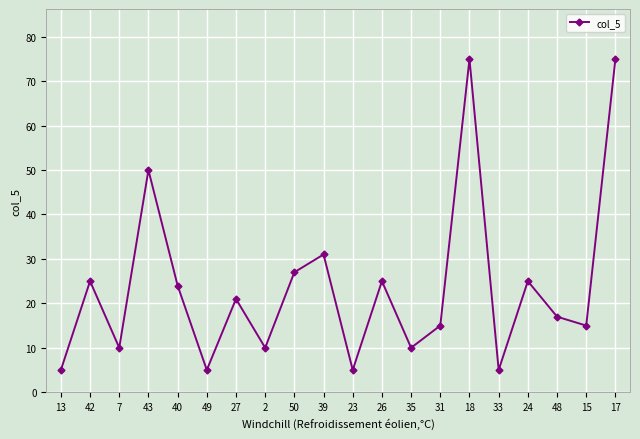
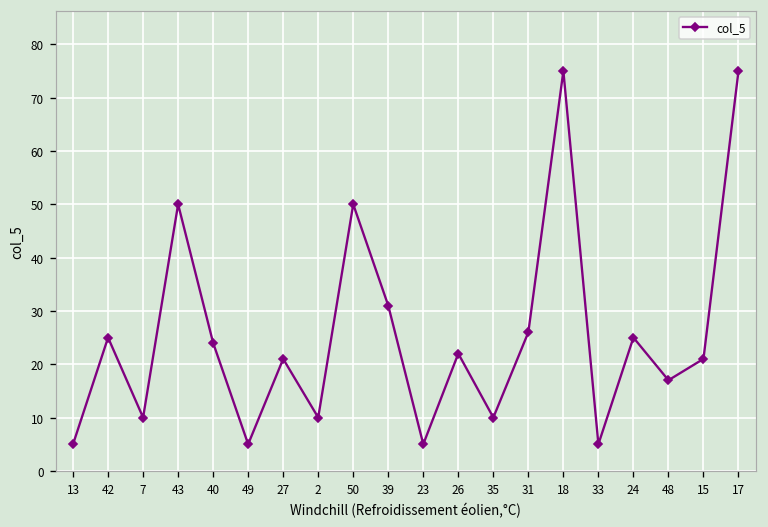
50: 27 -> 50
26: 25 -> 22
31: 15 -> 26
15: 15 -> 21
